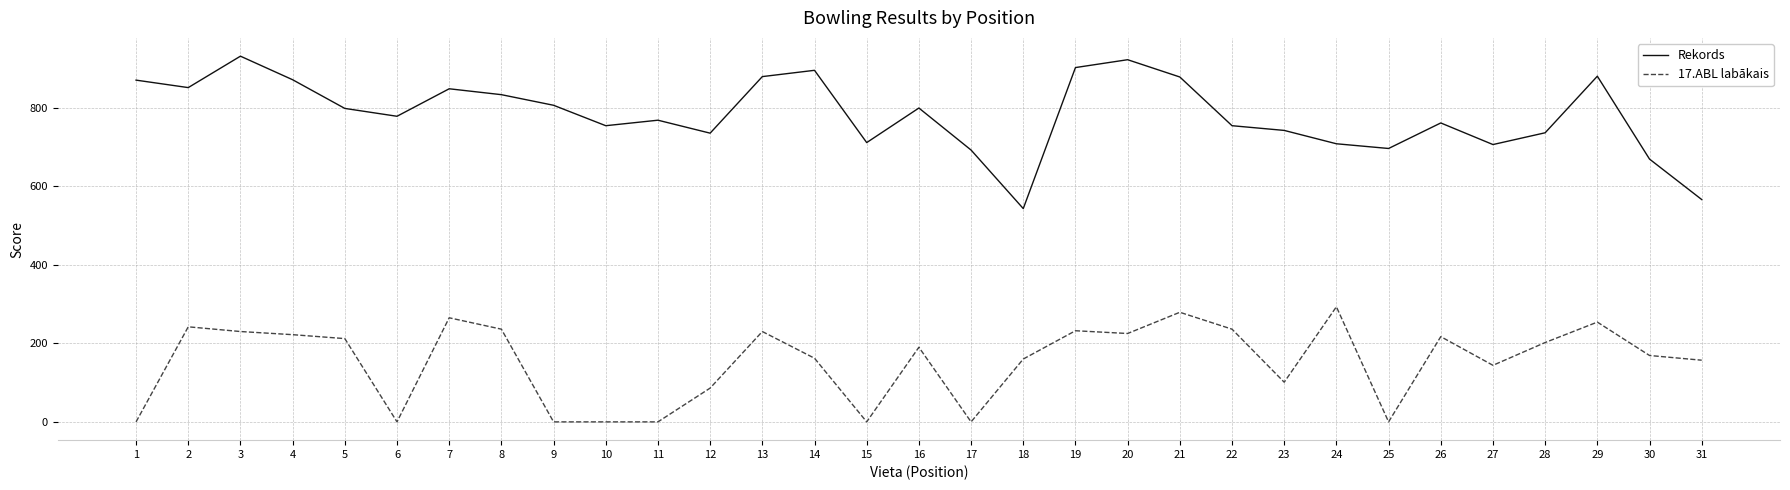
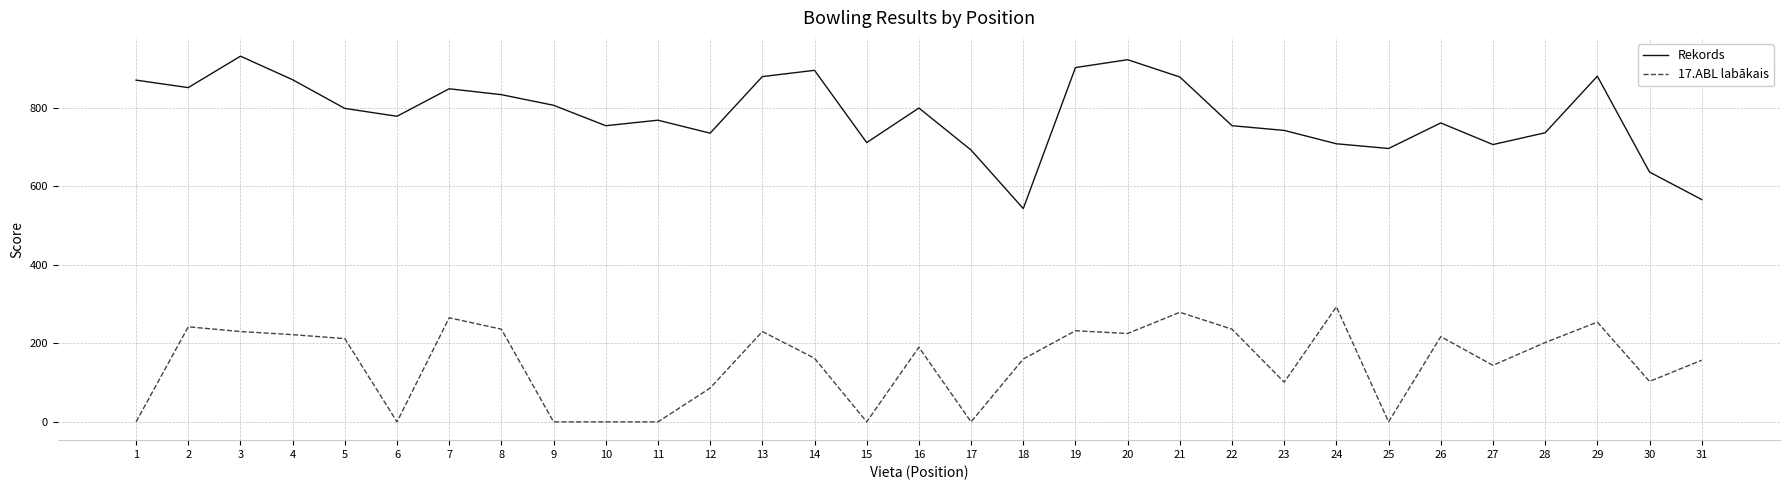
Rekords, 30: 670 -> 640
17.ABL labākais, 30: 170 -> 100
